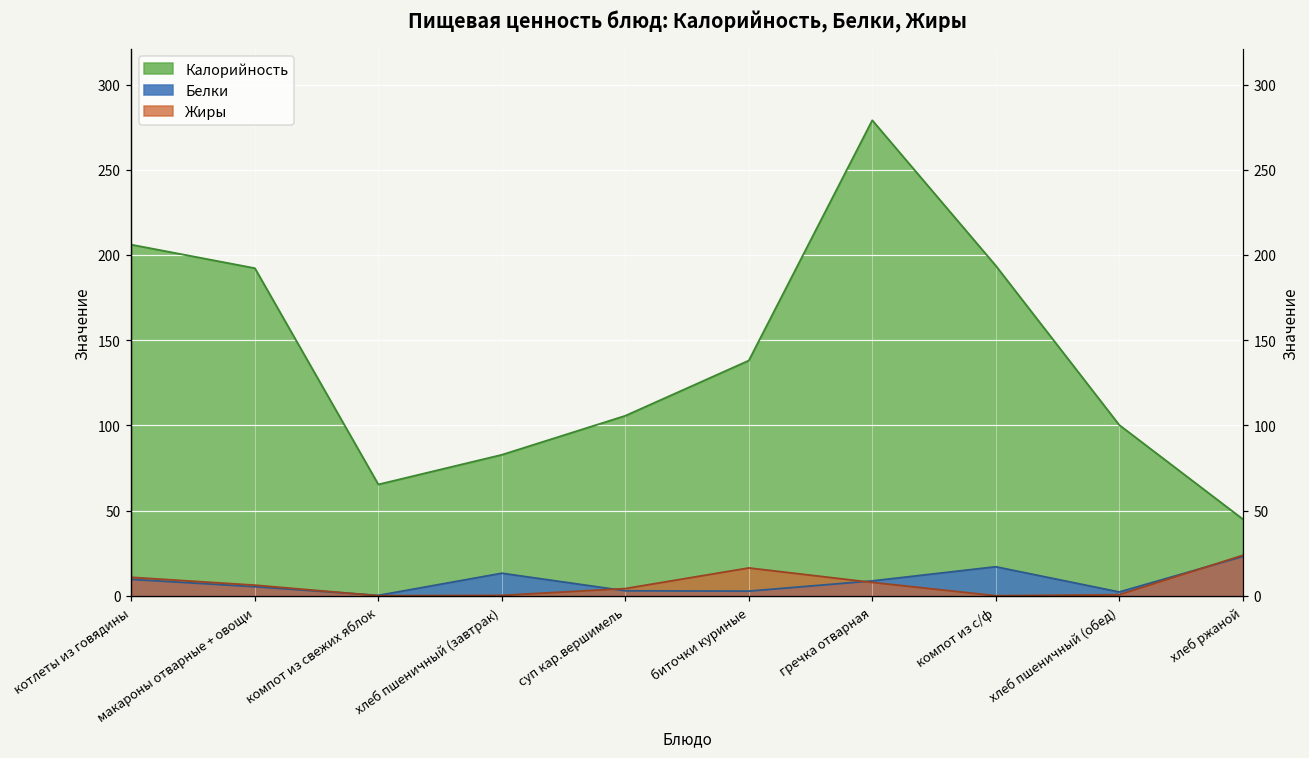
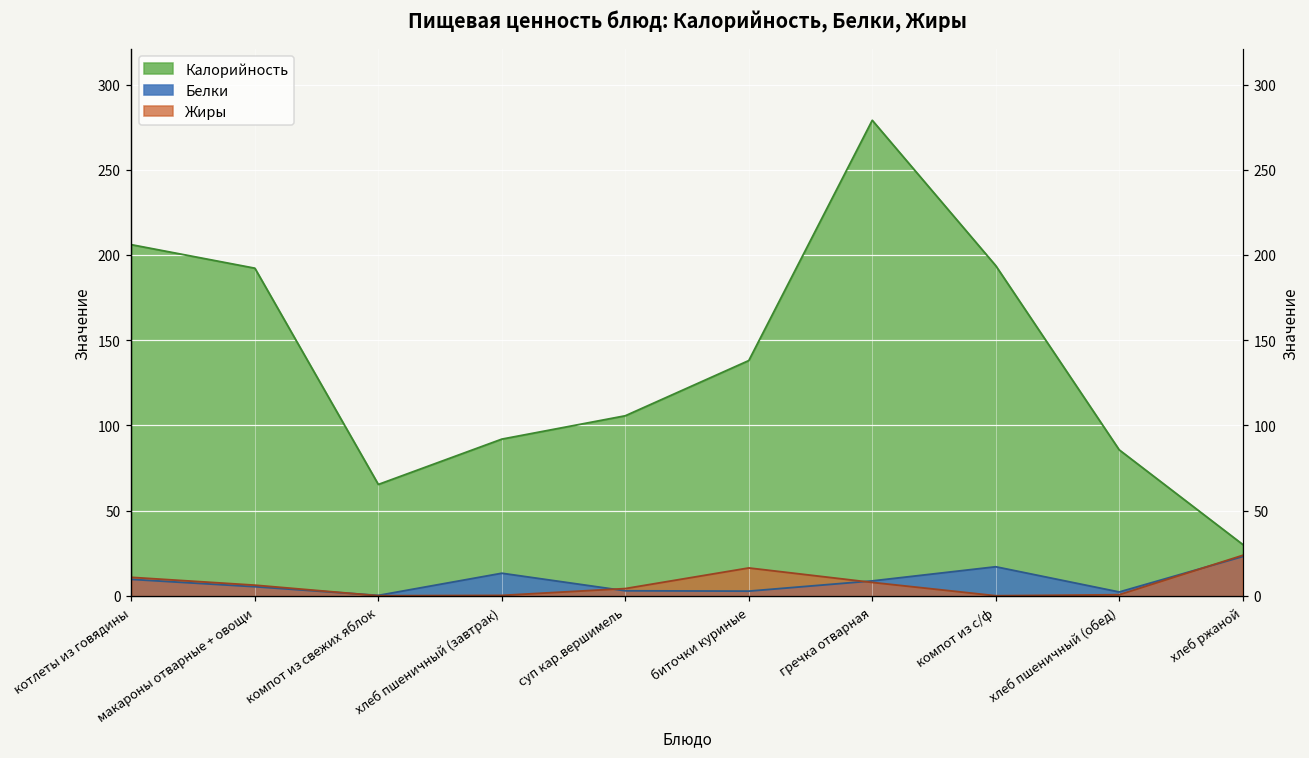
Калорийность, хлеб пшеничный (завтрак): 83 -> 92
Калорийность, хлеб пшеничный (обед): 100 -> 86
Калорийность, хлеб ржаной: 45 -> 30
